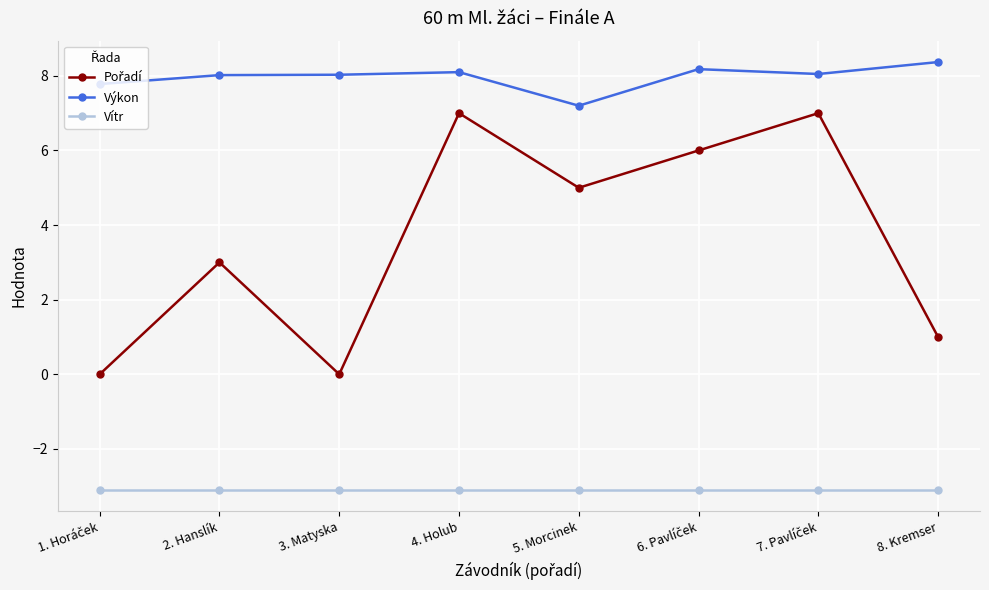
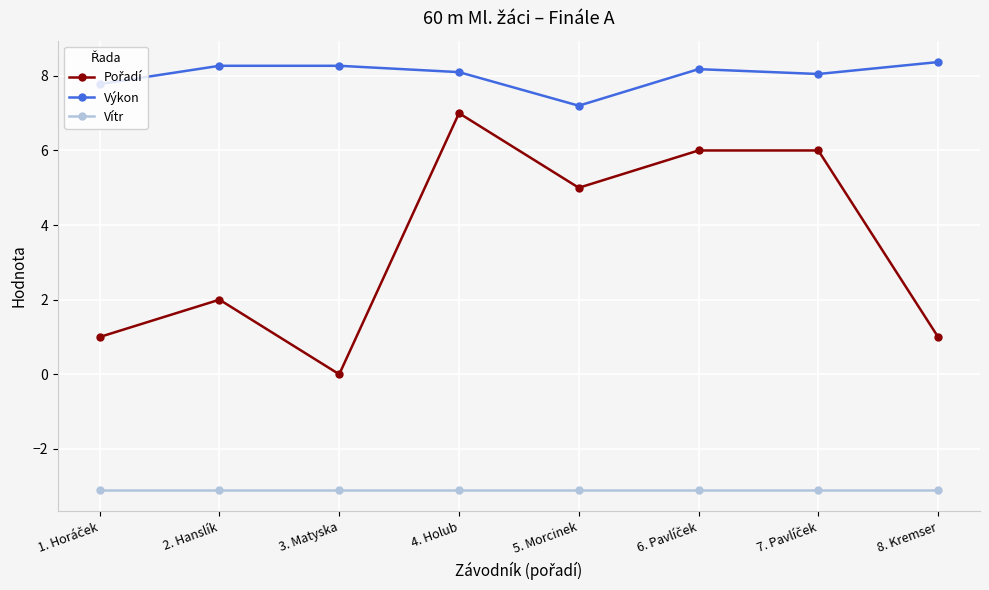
Pořadí, 1. Horáček: 0 -> 1
Pořadí, 2. Hanslík: 3 -> 2
Výkon, 2. Hanslík: 8.0 -> 8.3
Výkon, 3. Matyska: 8.0 -> 8.3
Pořadí, 7. Pavlíček: 7 -> 6
